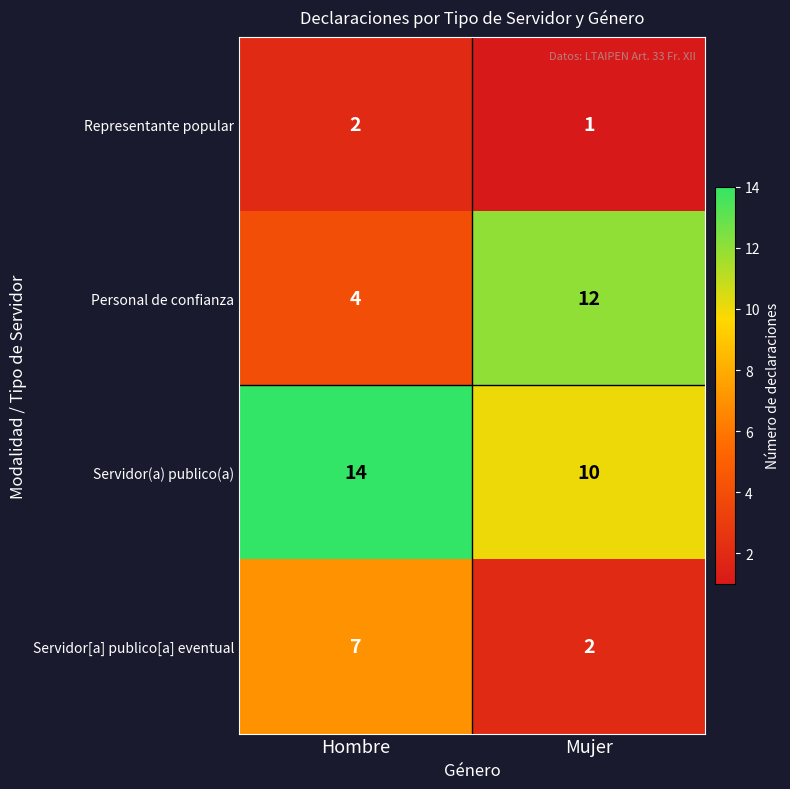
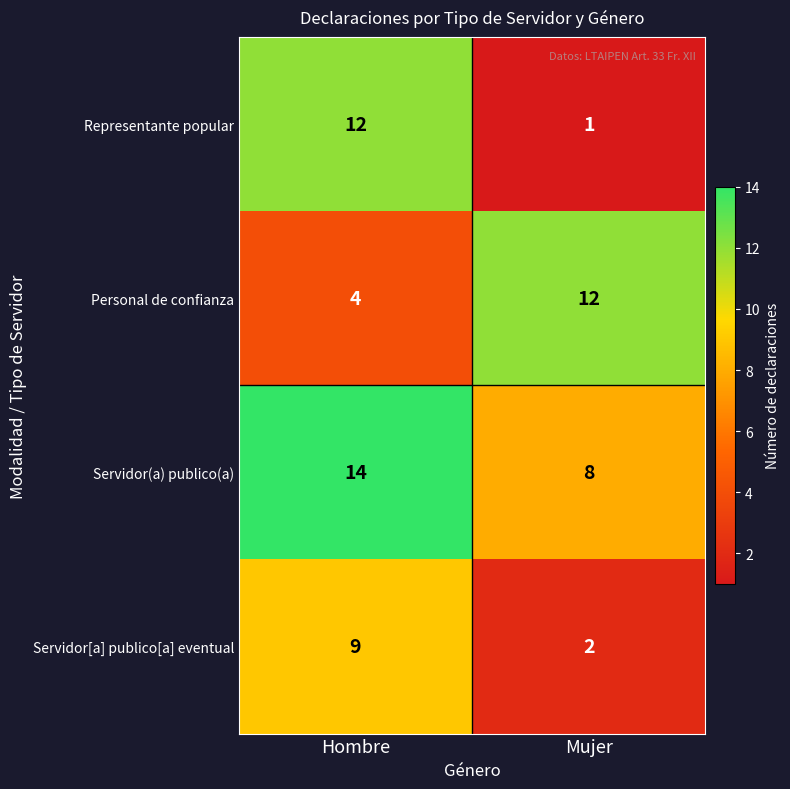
Representante popular, Hombre: 2 -> 12
Servidor(a) publico(a), Mujer: 10 -> 8
Servidor[a] publico[a] eventual, Hombre: 7 -> 9
